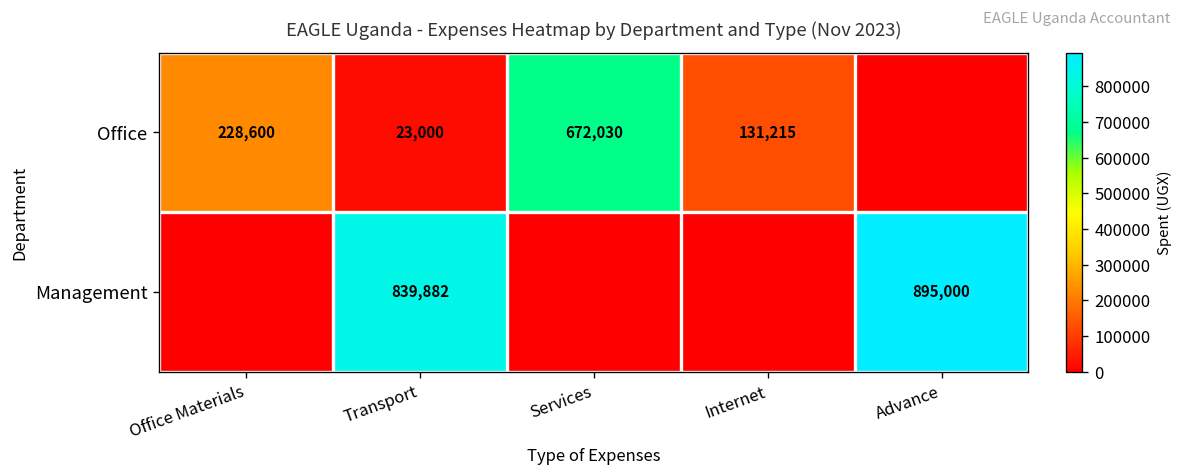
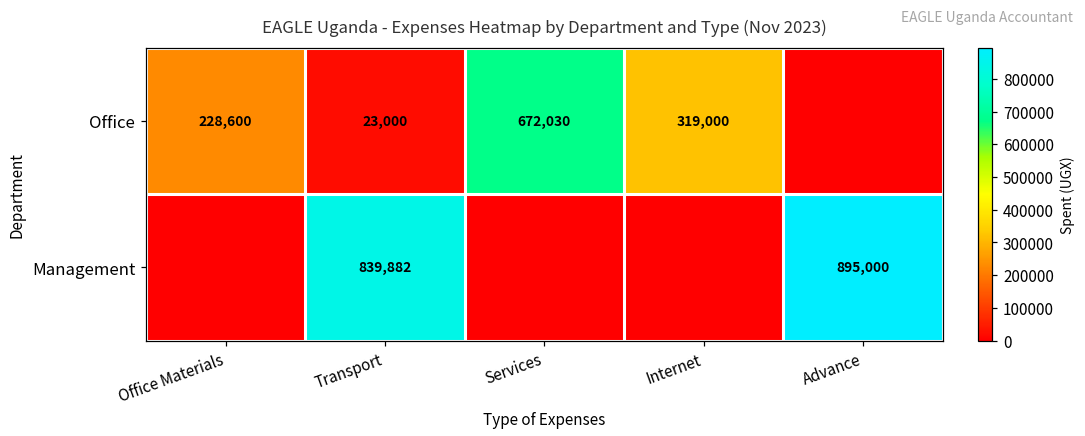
Office, Internet: 131,215 -> 319,000
